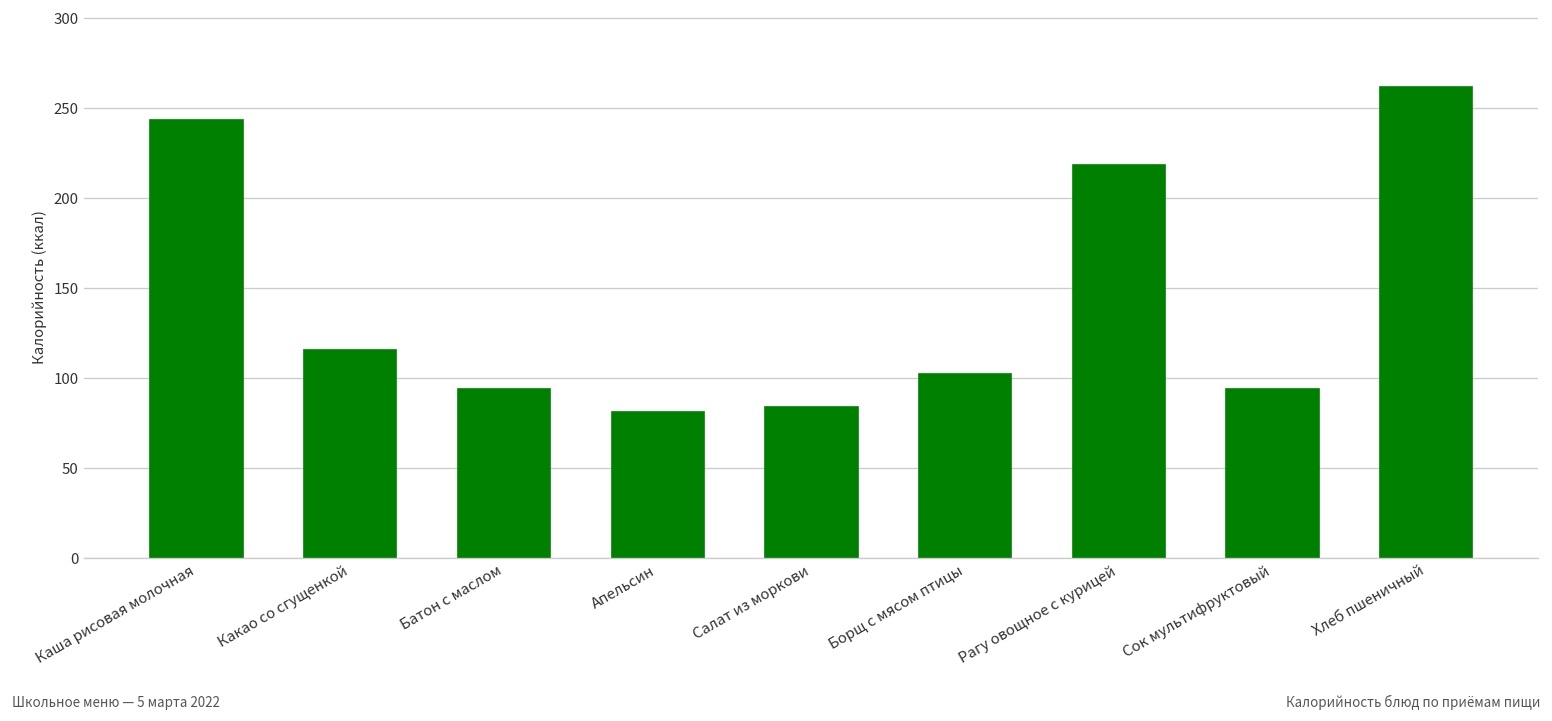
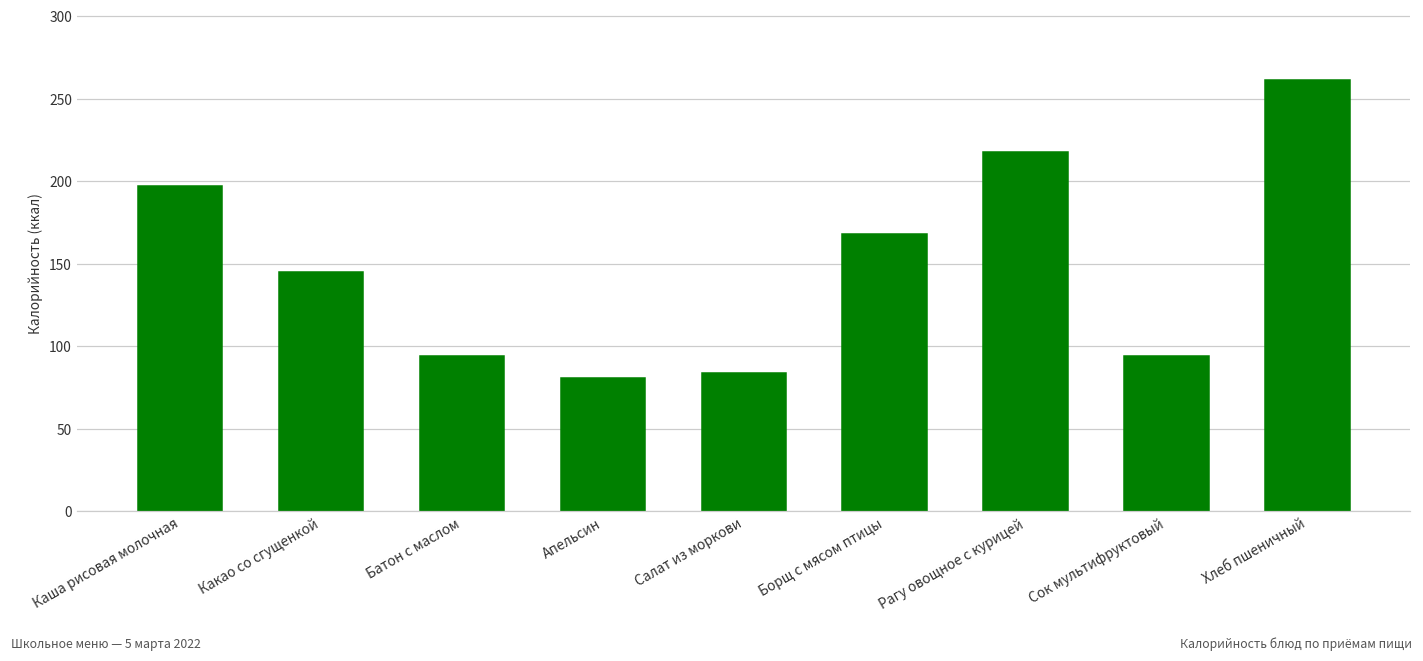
Каша рисовая молочная: 243 -> 197
Какао со сгущенкой: 116 -> 145
Борщ с мясом птицы: 102 -> 168
